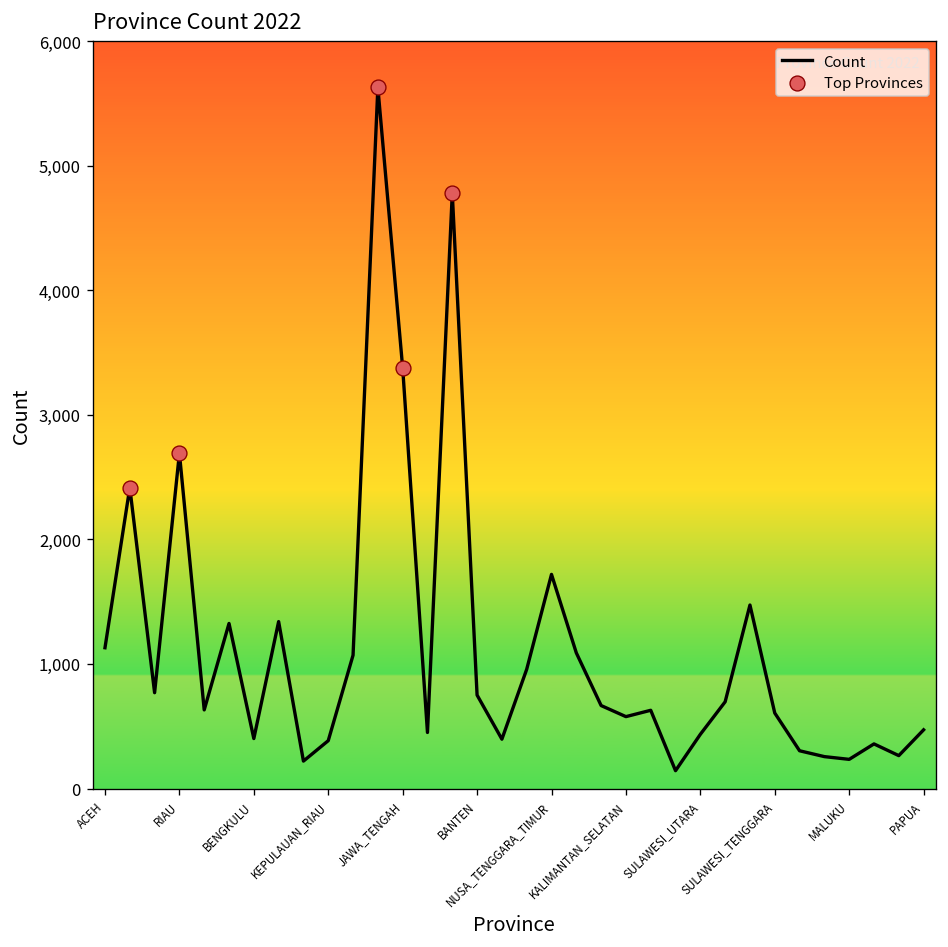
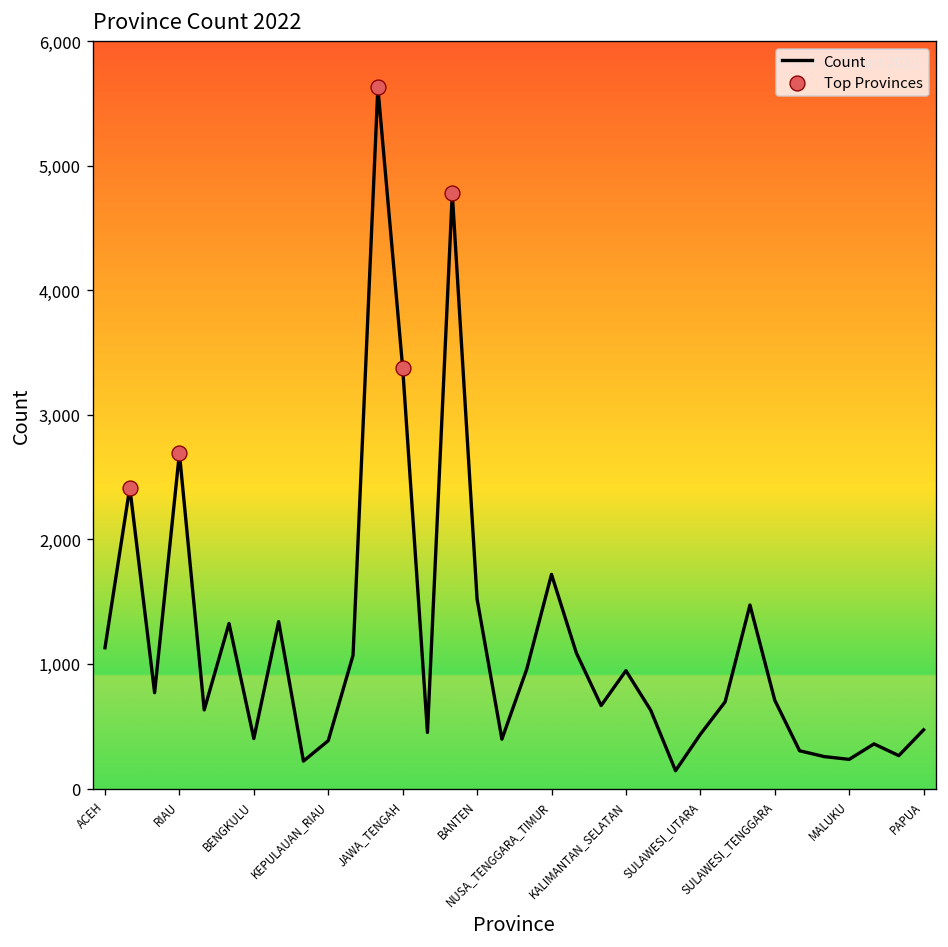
Count, BANTEN: 750 -> 1,520
Count, KALIMANTAN_SELATAN: 580 -> 950
Count, SULAWESI_TENGGARA: 610 -> 710
